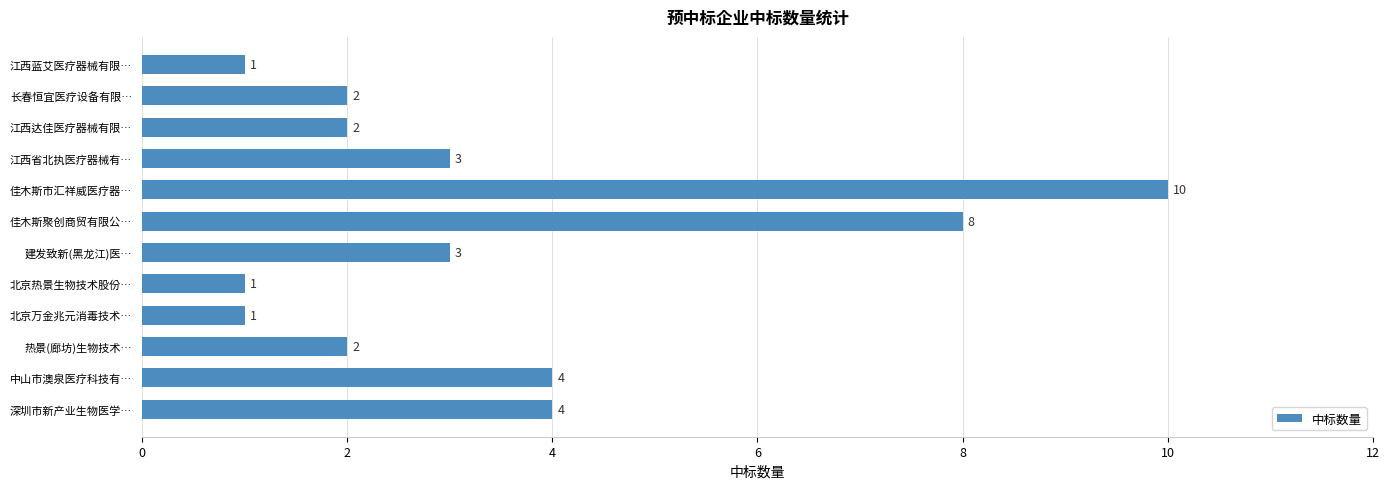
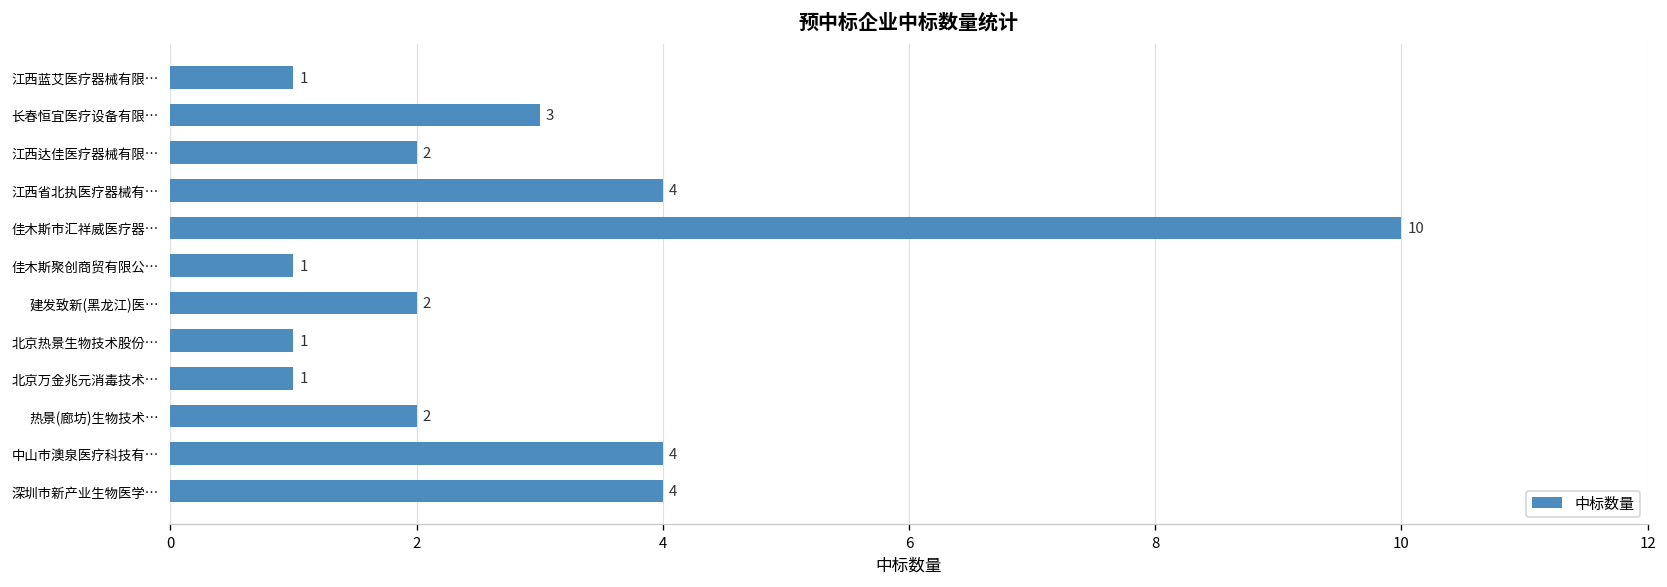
长春恒宜医疗设备有限…: 2 -> 3
江西省北执医疗器械有…: 3 -> 4
佳木斯聚创商贸有限公…: 8 -> 1
建发致新(黑龙江)医…: 3 -> 2
